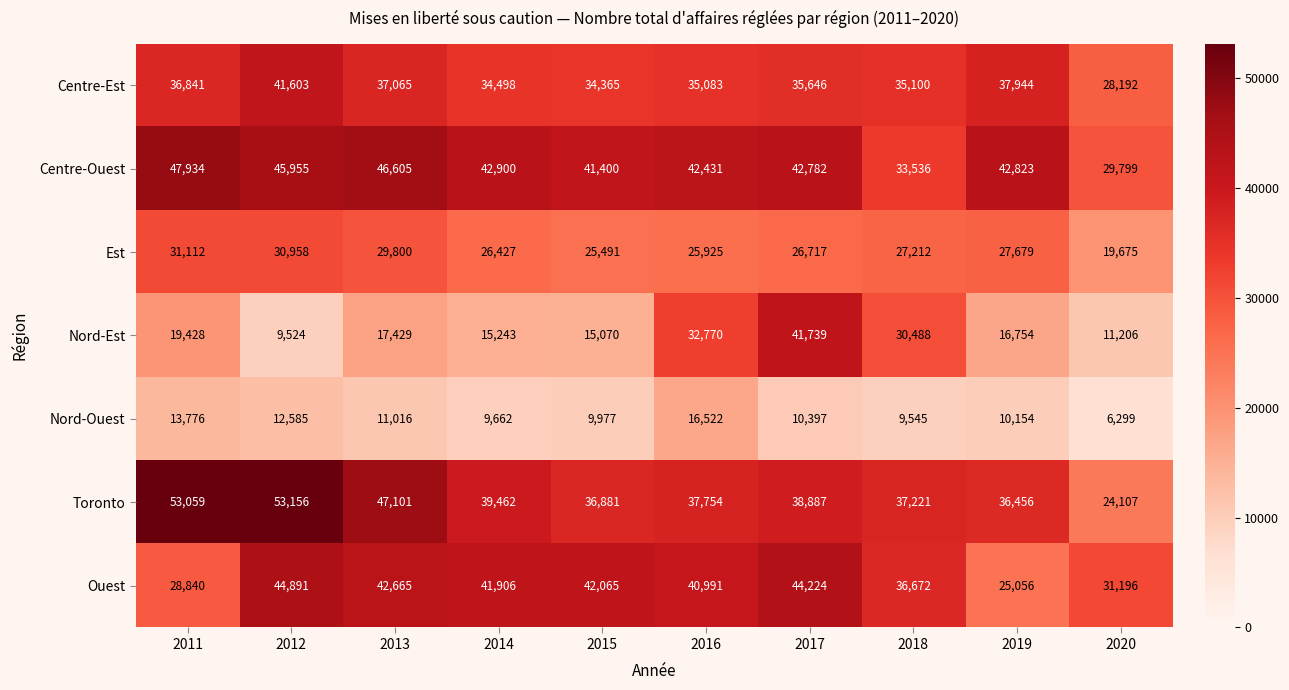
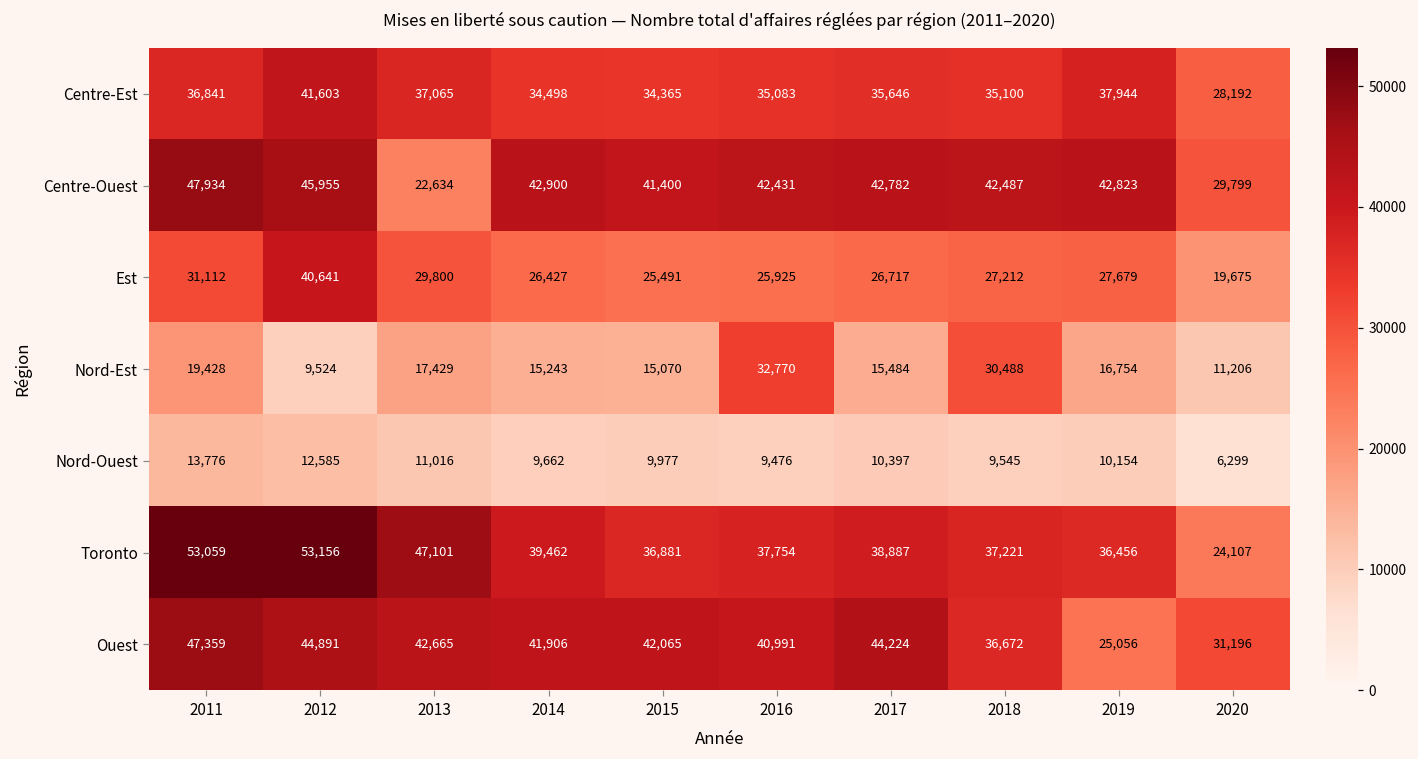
Centre-Ouest, 2013: 46,605 -> 22,634
Centre-Ouest, 2018: 33,536 -> 42,487
Est, 2012: 30,958 -> 40,641
Nord-Est, 2017: 41,739 -> 15,484
Nord-Ouest, 2016: 16,522 -> 9,476
Ouest, 2011: 28,840 -> 47,359
